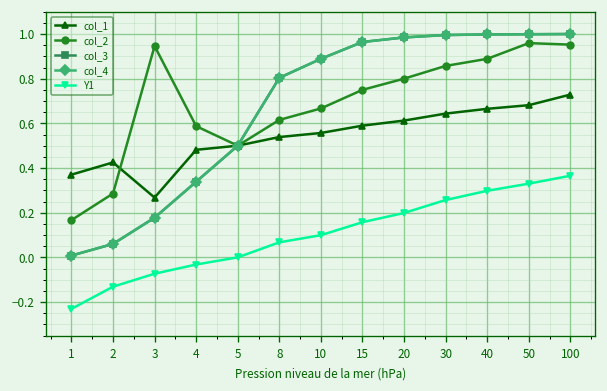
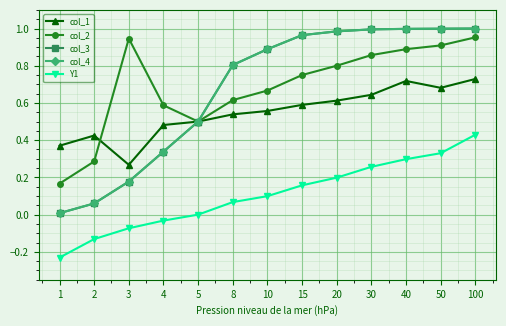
col_1, 40: 0.67 -> 0.72
col_2, 50: 0.96 -> 0.91
Y1, 100: 0.37 -> 0.43
